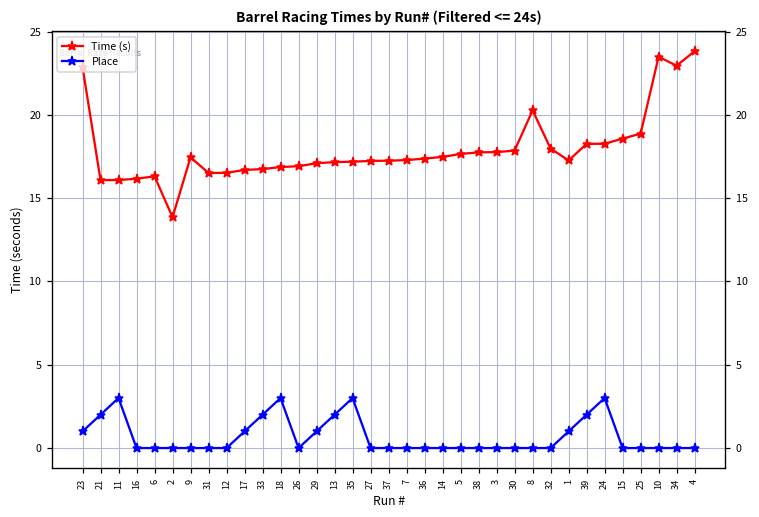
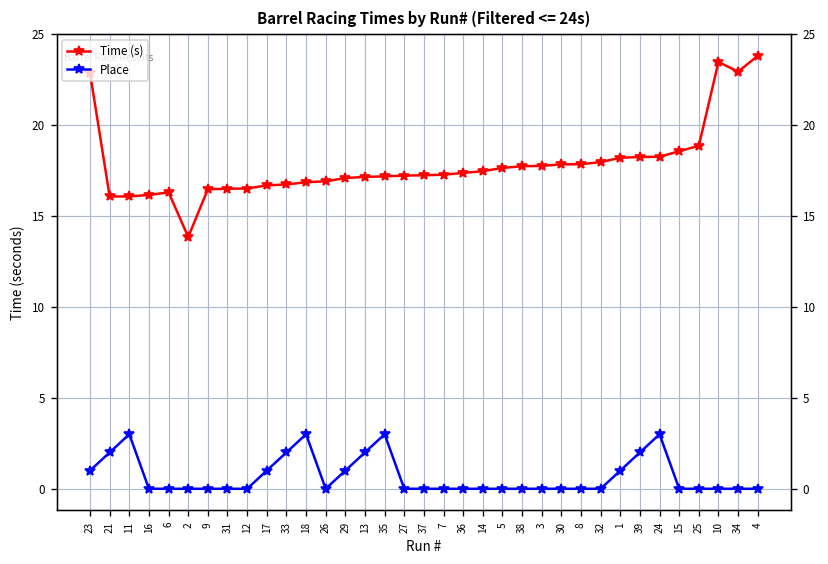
Time (s), 9: 17.4 -> 16.5
Time (s), 8: 20.3 -> 17.9
Time (s), 1: 17.3 -> 18.2
